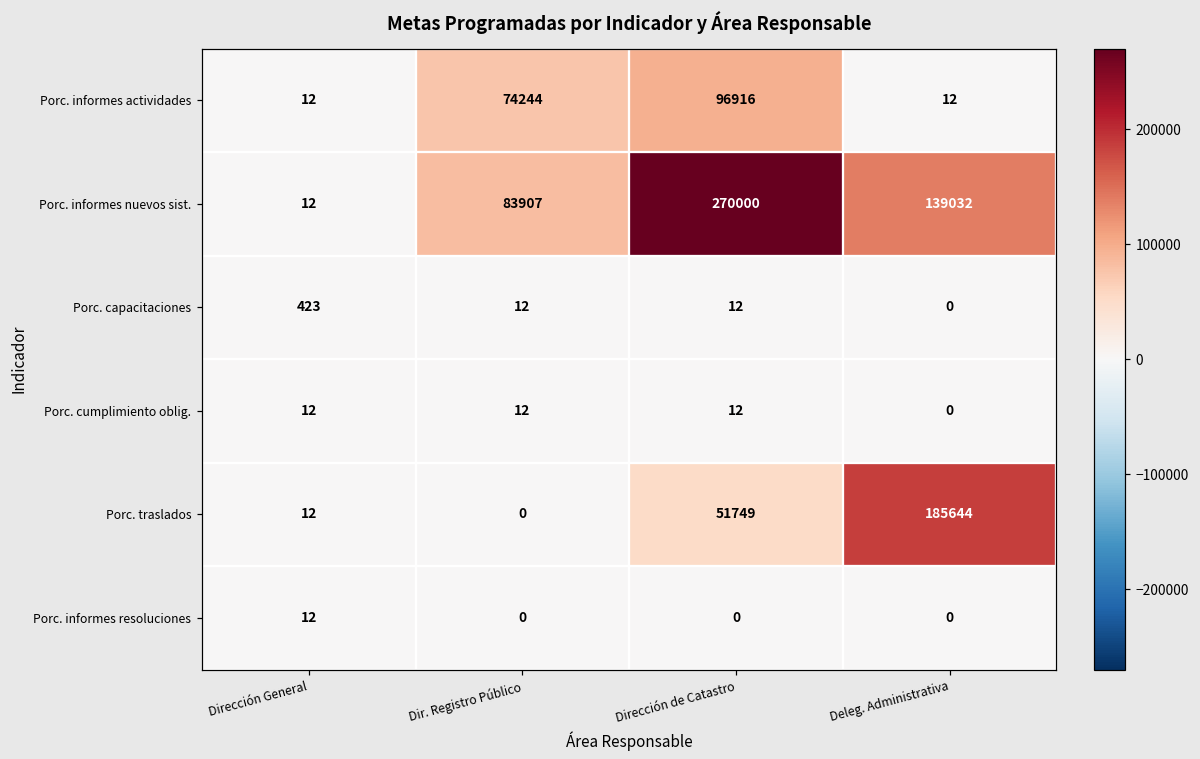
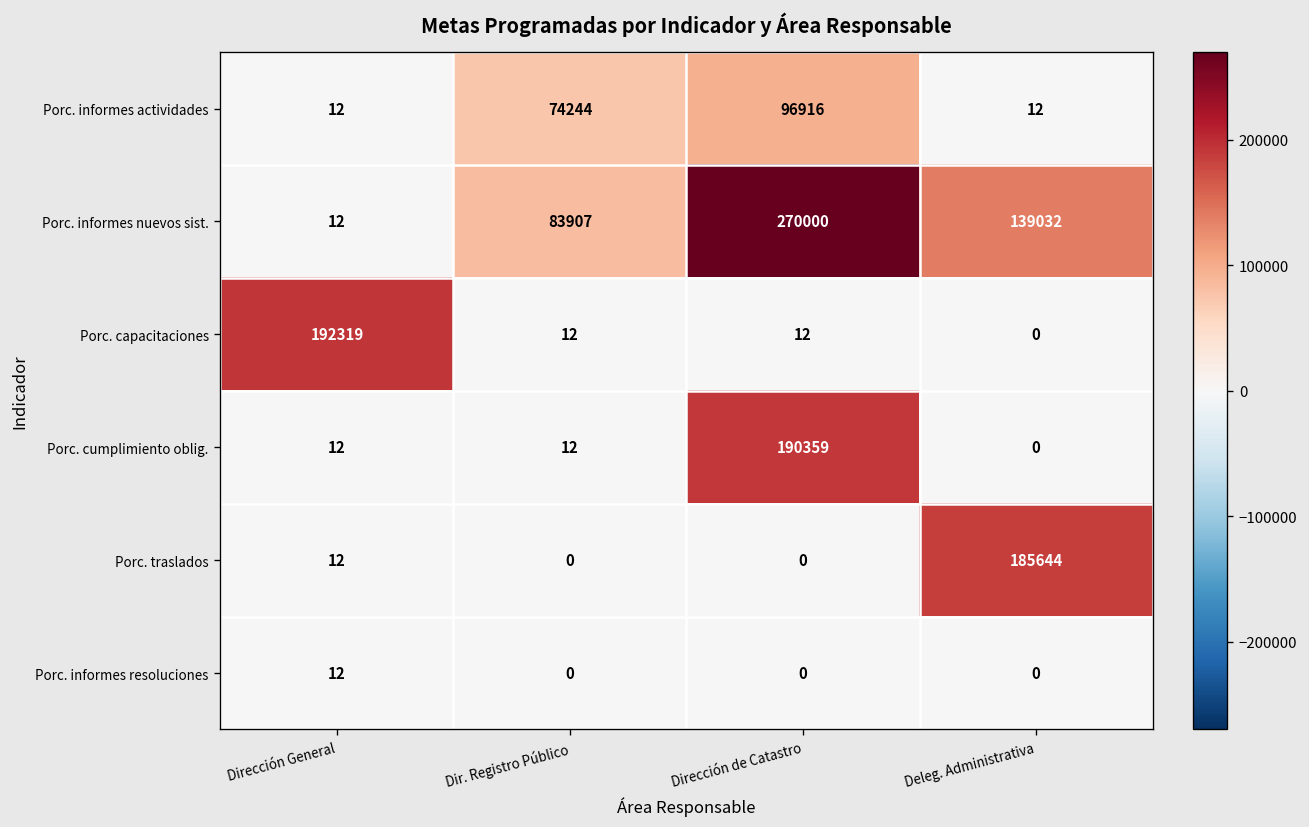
Porc. capacitaciones, Dirección General: 423 -> 192319
Porc. cumplimiento oblig., Dirección de Catastro: 12 -> 190359
Porc. traslados, Dirección de Catastro: 51749 -> 0
